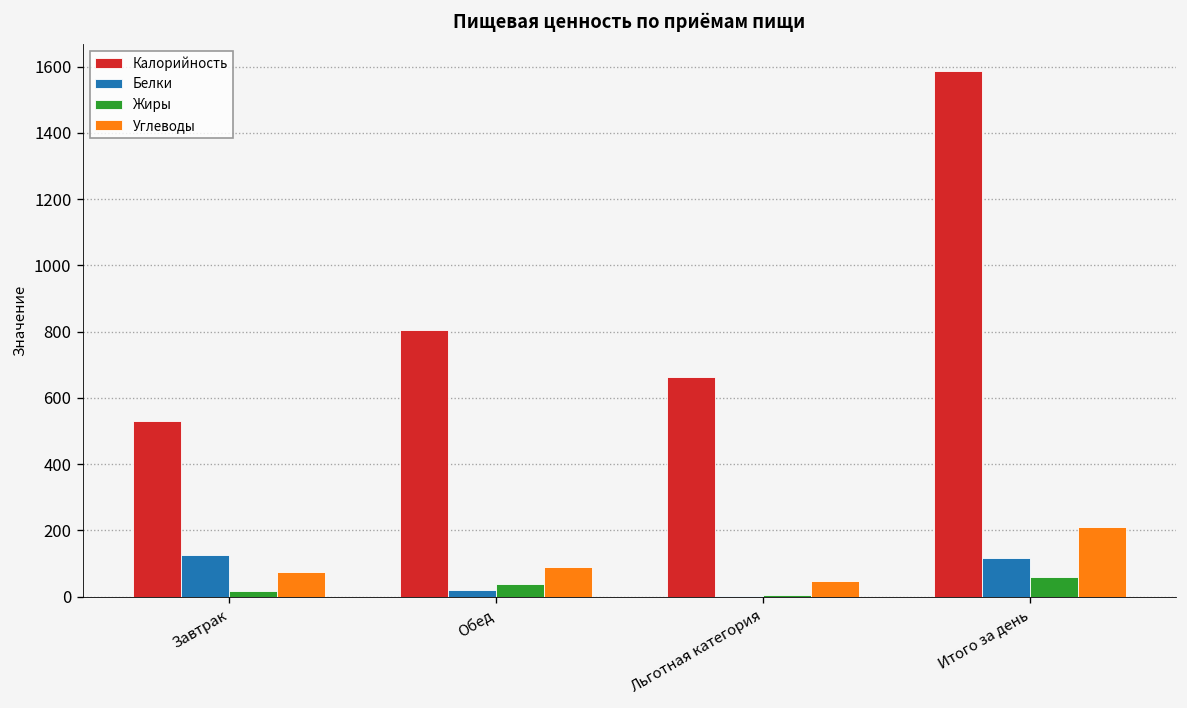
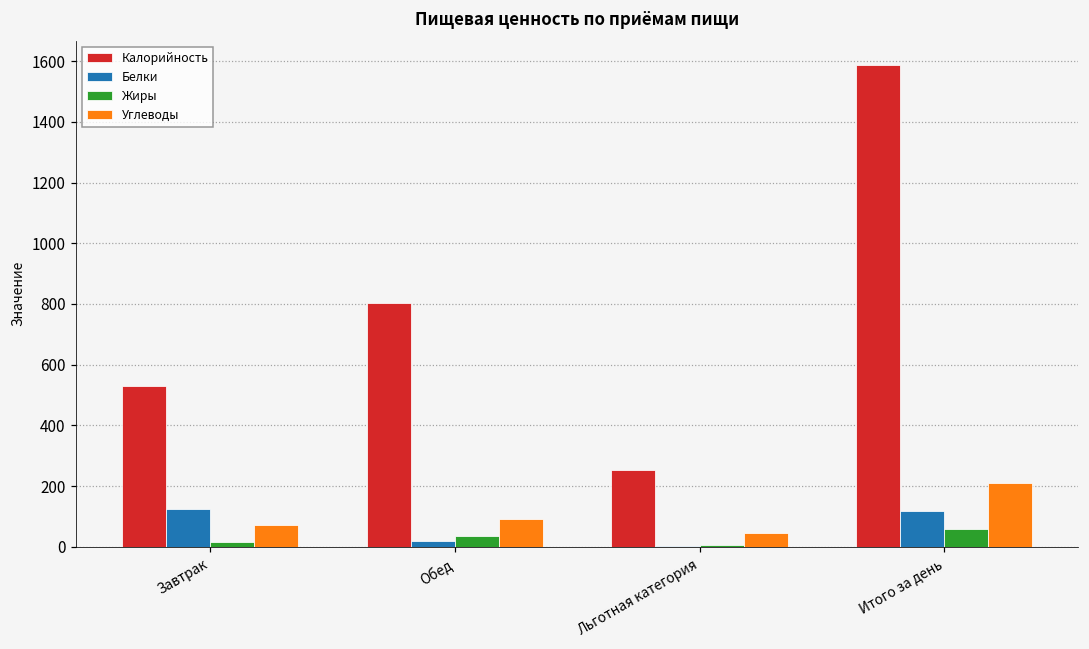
Калорийность, Льготная категория: 660 -> 250
